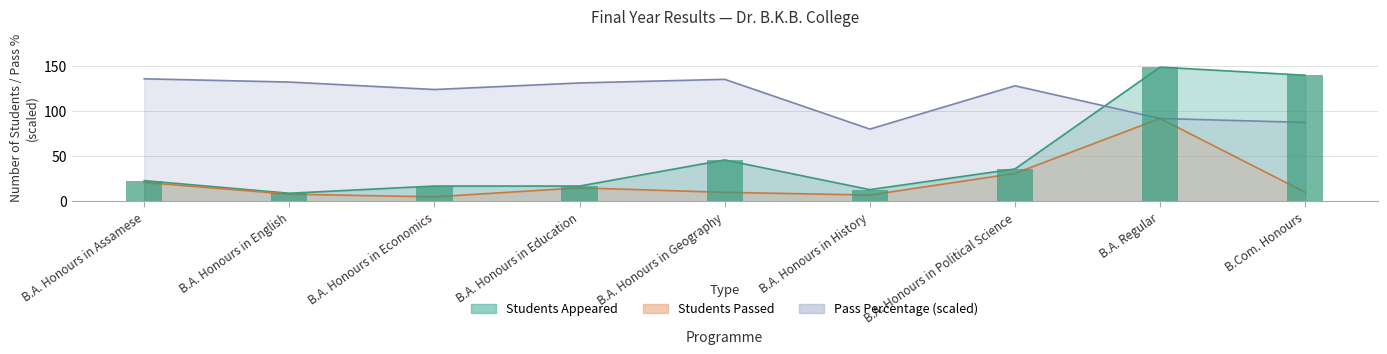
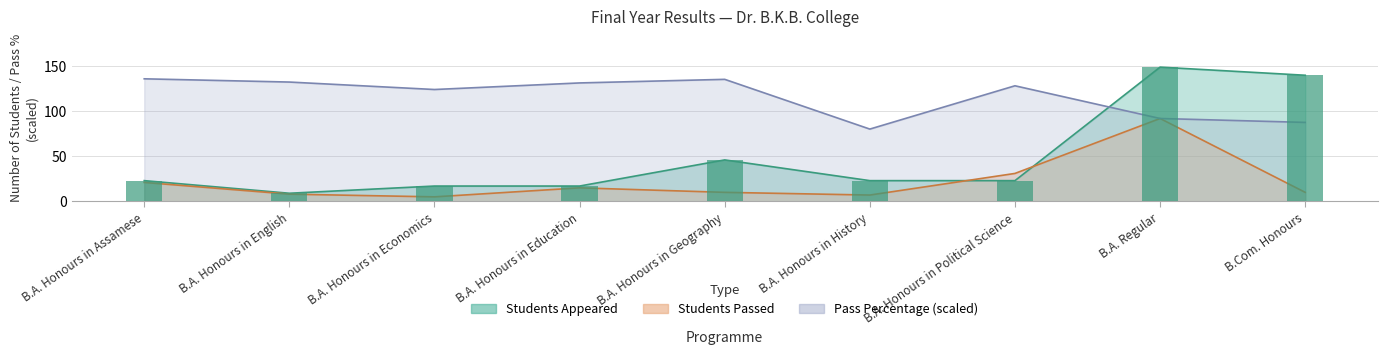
Students Appeared, B.A. Honours in History: 10 -> 20
Students Appeared, B.A. Honours in Political Science: 40 -> 20
